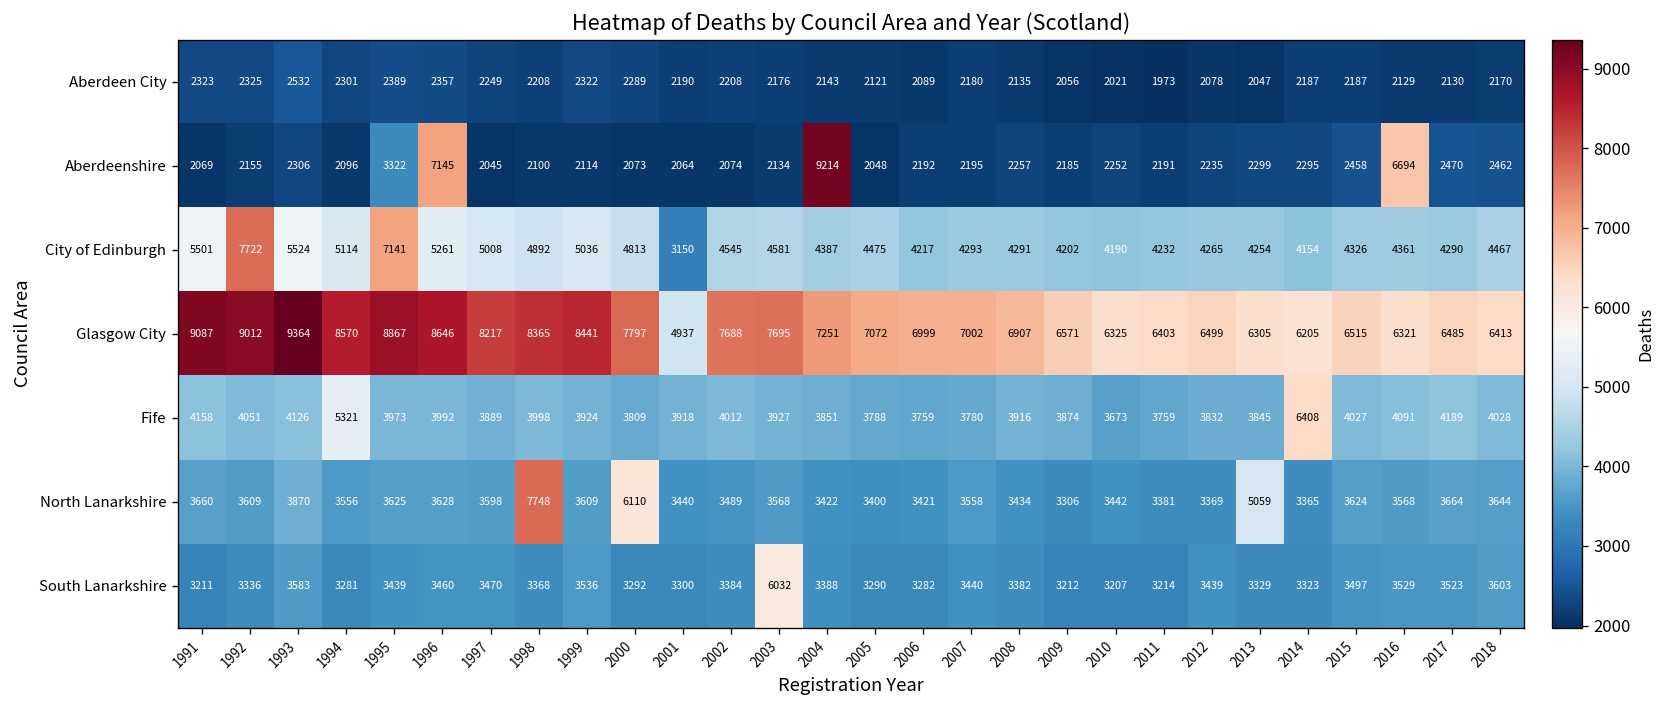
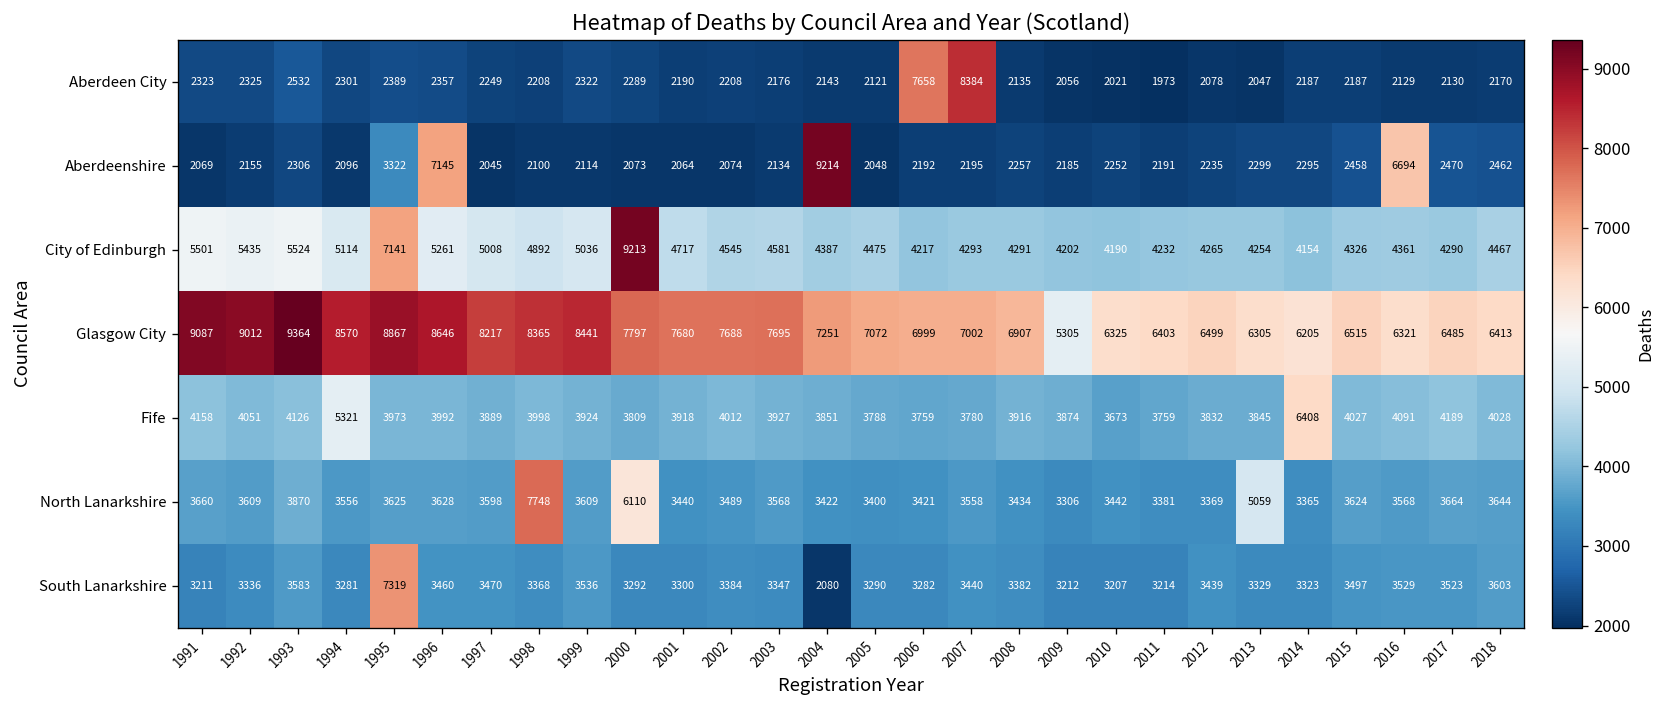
Aberdeen City, 2006: 2089 -> 7658
Aberdeen City, 2007: 2180 -> 8384
City of Edinburgh, 1992: 7722 -> 5435
City of Edinburgh, 2000: 4813 -> 9213
City of Edinburgh, 2001: 3150 -> 4717
Glasgow City, 2001: 4937 -> 7680
Glasgow City, 2009: 6571 -> 5305
South Lanarkshire, 1995: 3439 -> 7319
South Lanarkshire, 2003: 6032 -> 3347
South Lanarkshire, 2004: 3388 -> 2080
